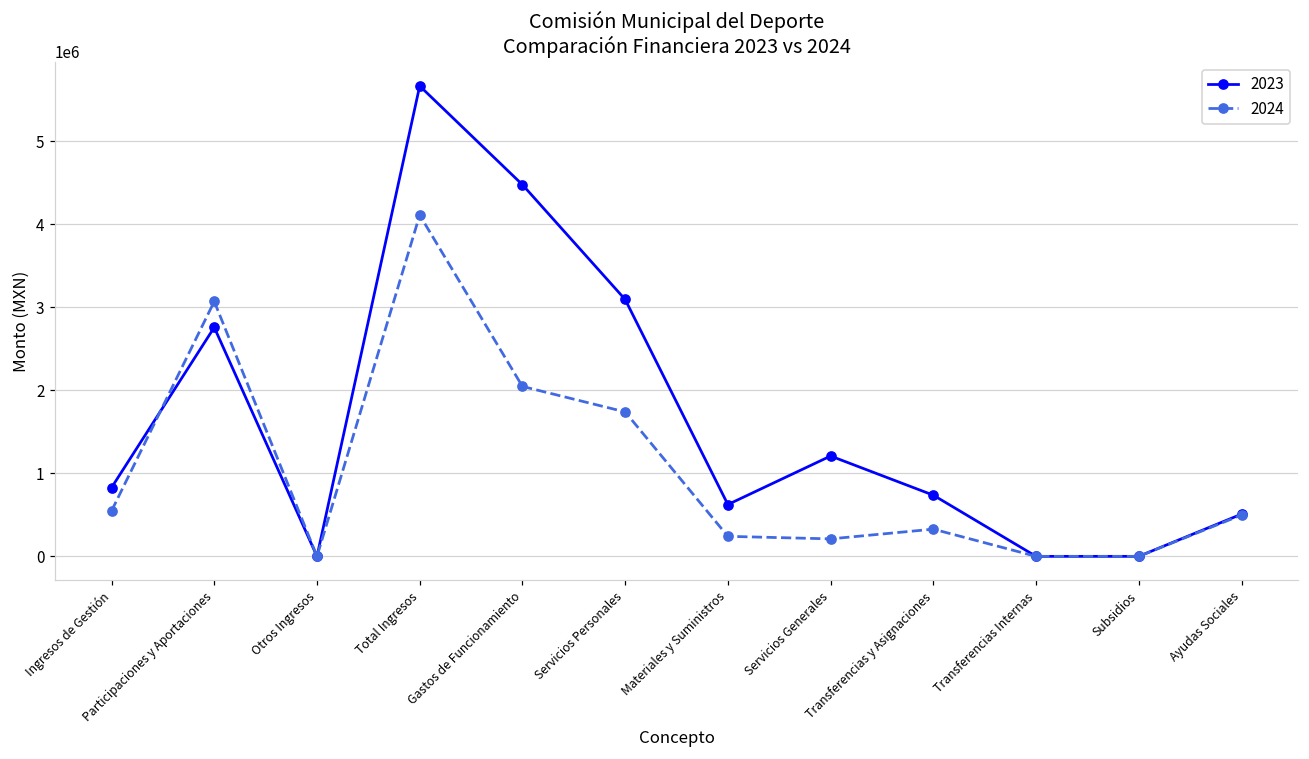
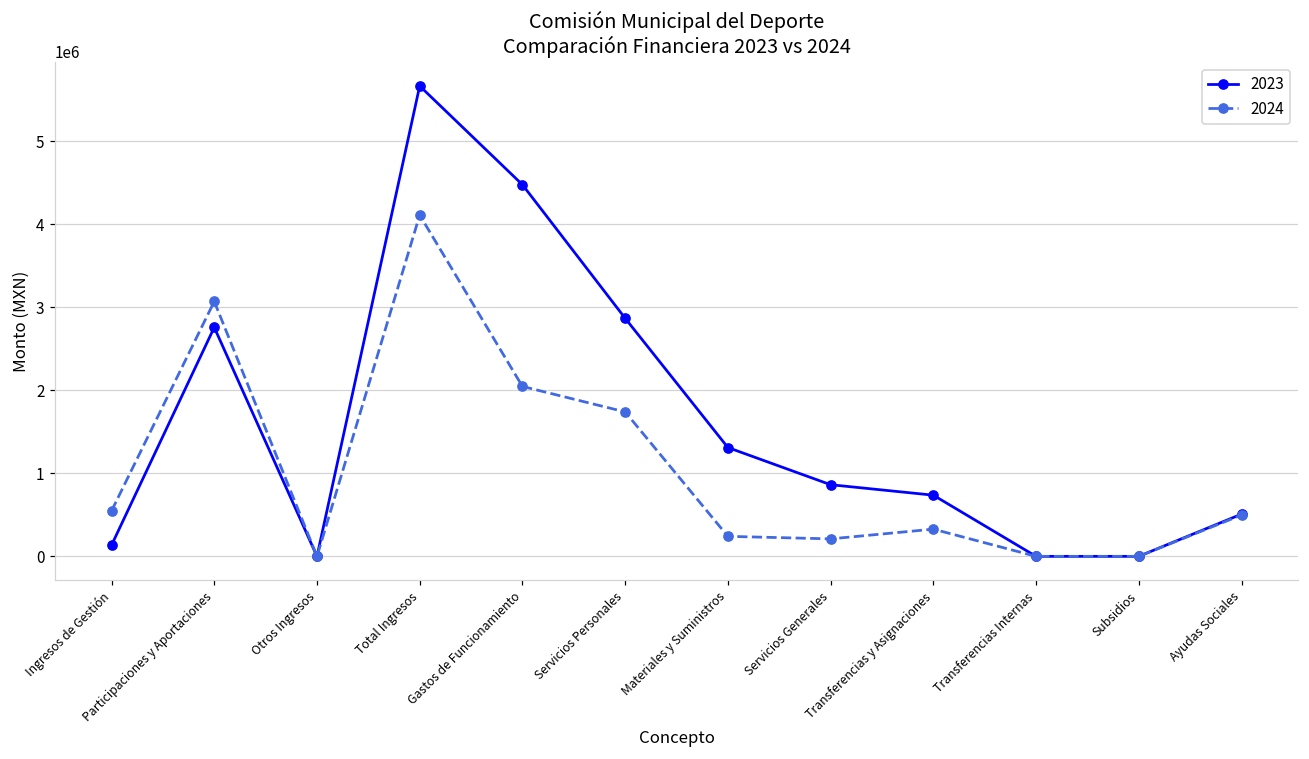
2023, Ingresos de Gestión: 800000 -> 100000
2023, Servicios Personales: 3100000 -> 2900000
2023, Materiales y Suministros: 600000 -> 1300000
2023, Servicios Generales: 1200000 -> 900000
